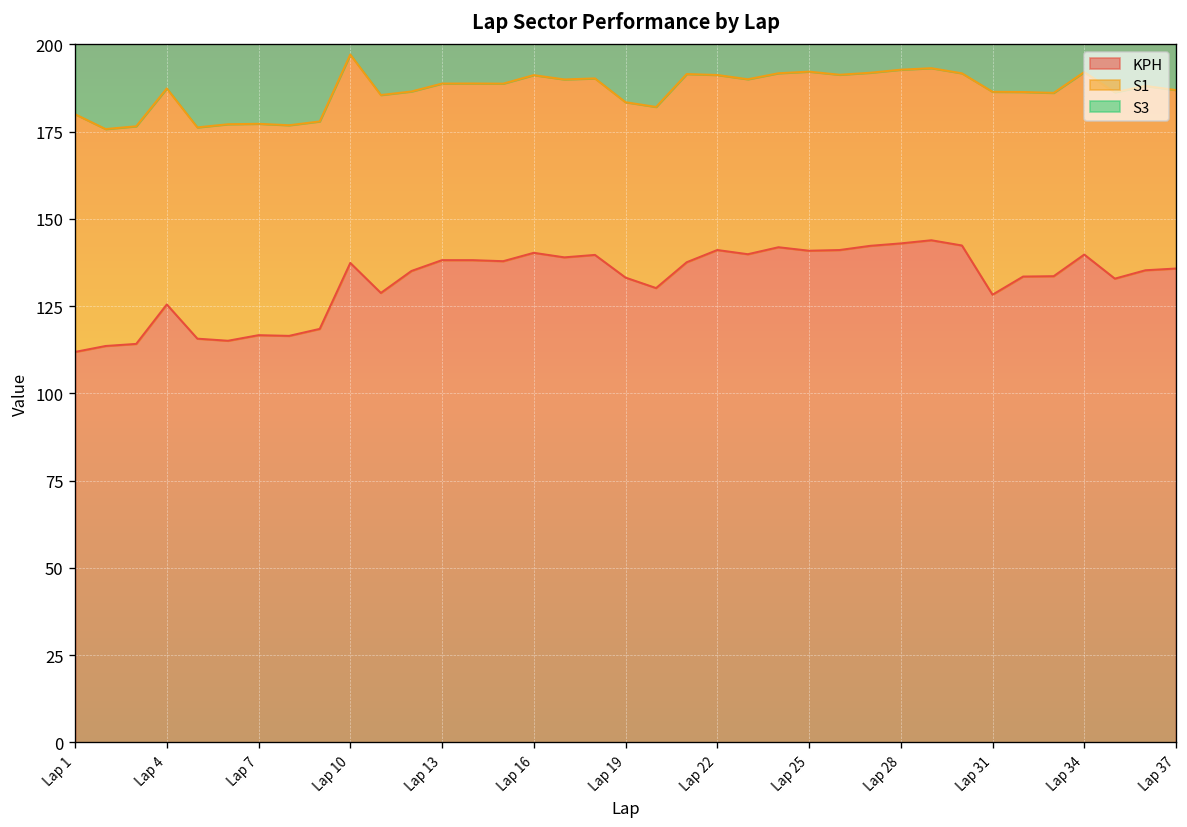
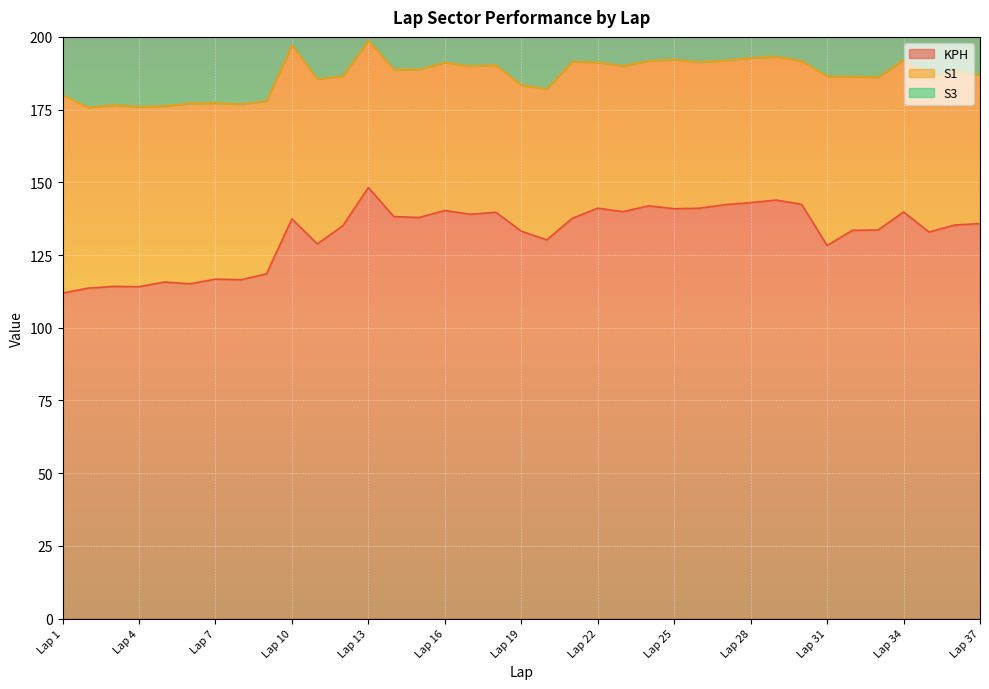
KPH, Lap 4: 126 -> 114
KPH, Lap 13: 138 -> 148
